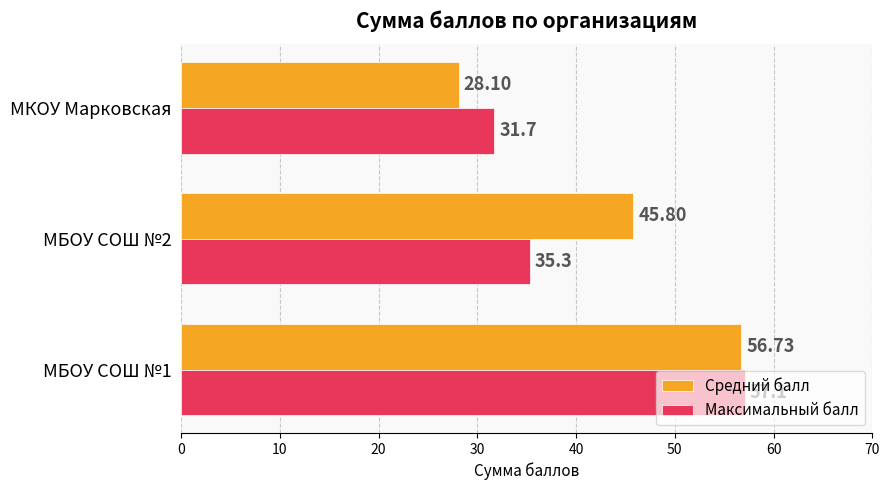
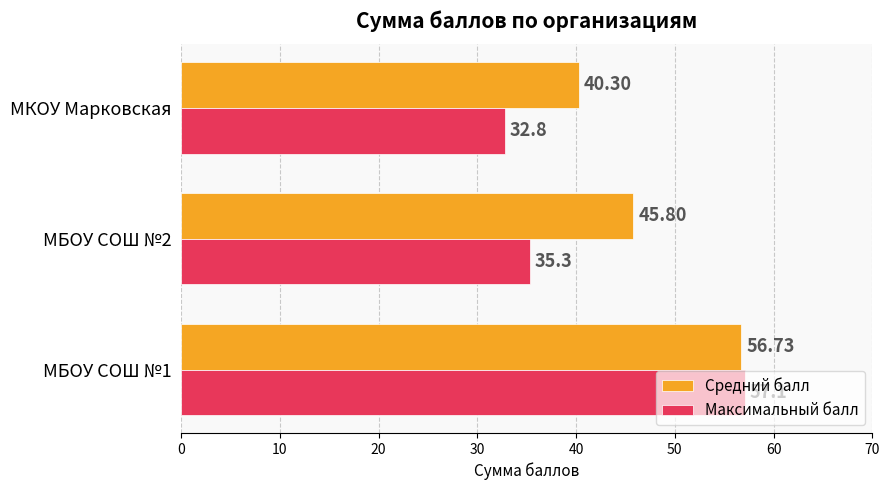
Средний балл, МКОУ Марковская: 28.10 -> 40.30
Максимальный балл, МКОУ Марковская: 31.7 -> 32.8
